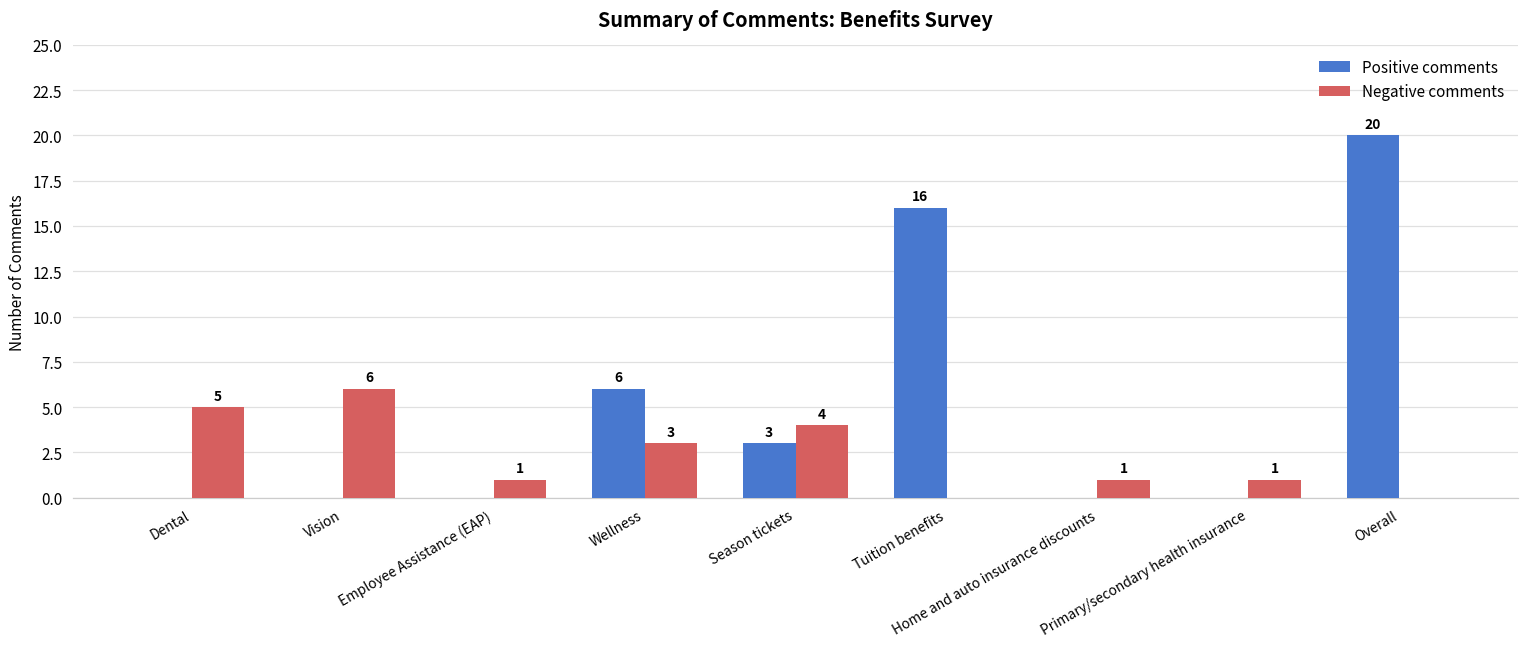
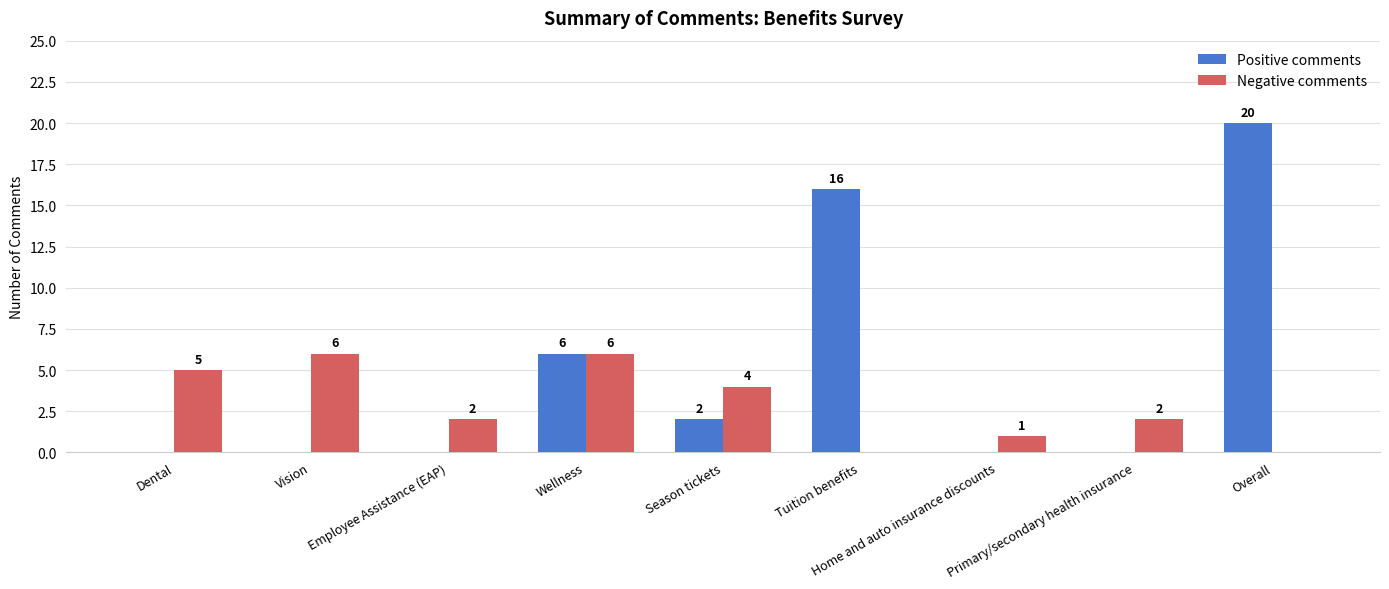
Negative comments, Employee Assistance (EAP): 1 -> 2
Negative comments, Wellness: 3 -> 6
Positive comments, Season tickets: 3 -> 2
Negative comments, Primary/secondary health insurance: 1 -> 2
